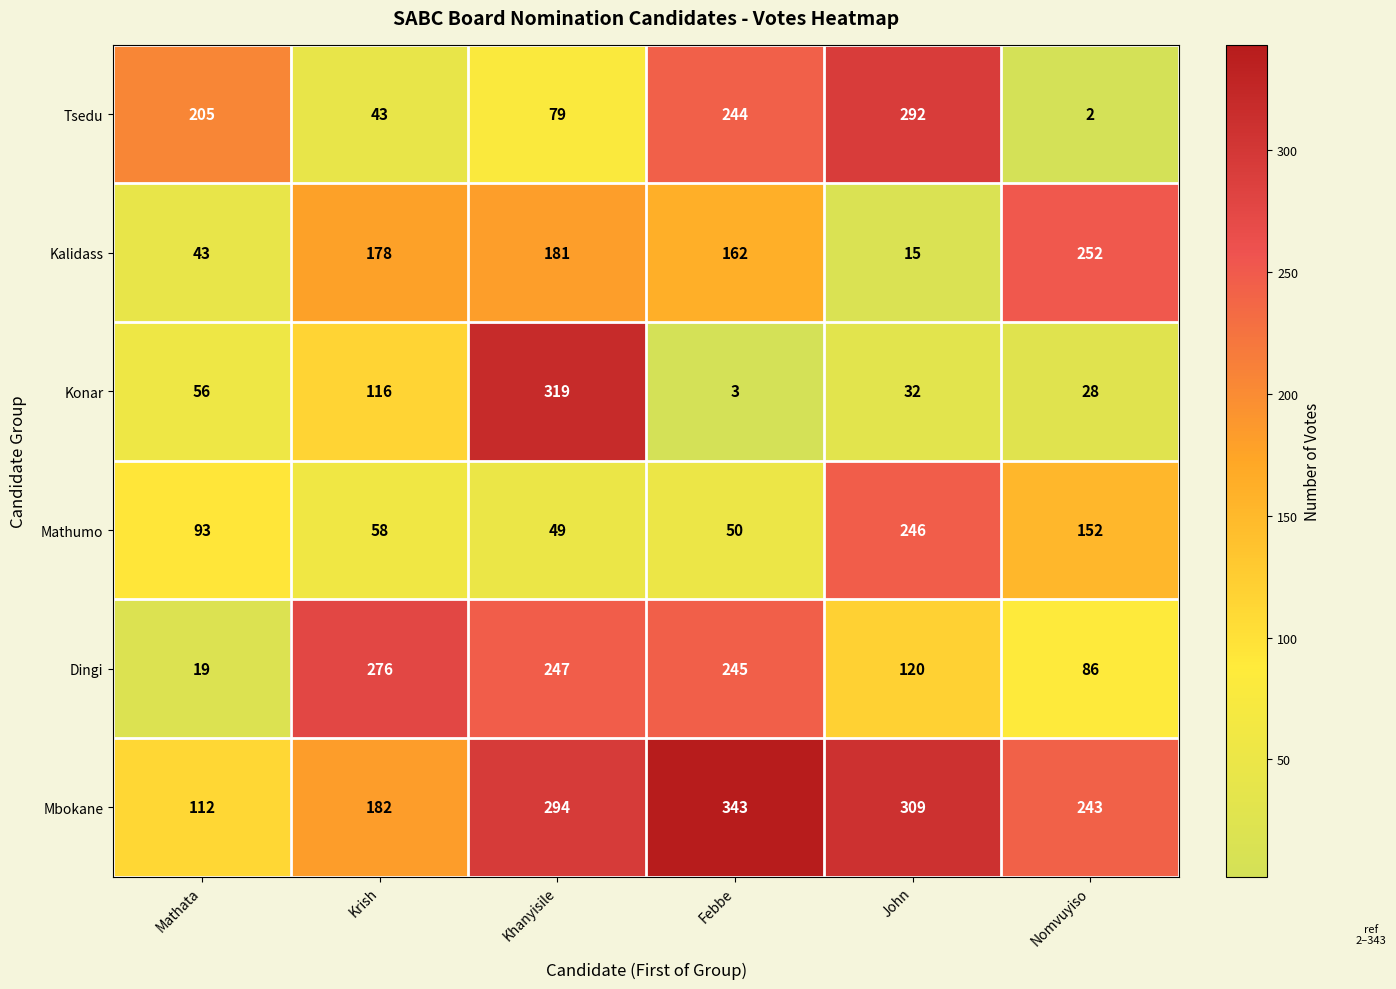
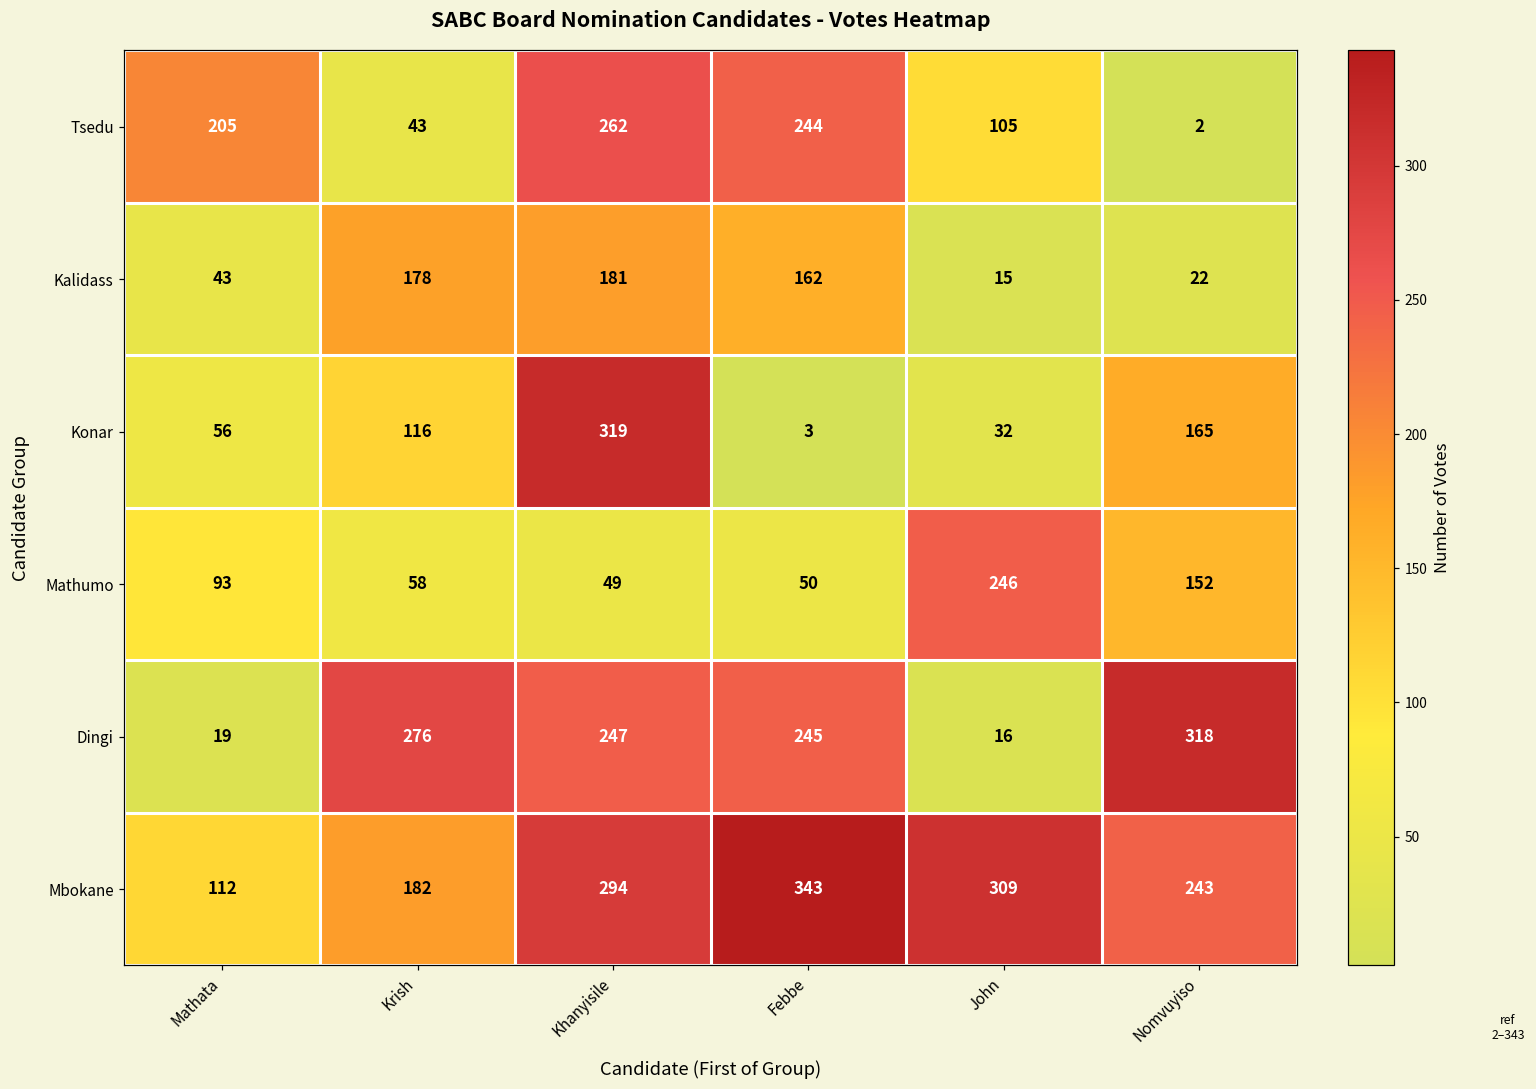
Tsedu, Khanyisile: 79 -> 262
Tsedu, John: 292 -> 105
Kalidass, Nomvuyiso: 252 -> 22
Konar, Nomvuyiso: 28 -> 165
Dingi, John: 120 -> 16
Dingi, Nomvuyiso: 86 -> 318
